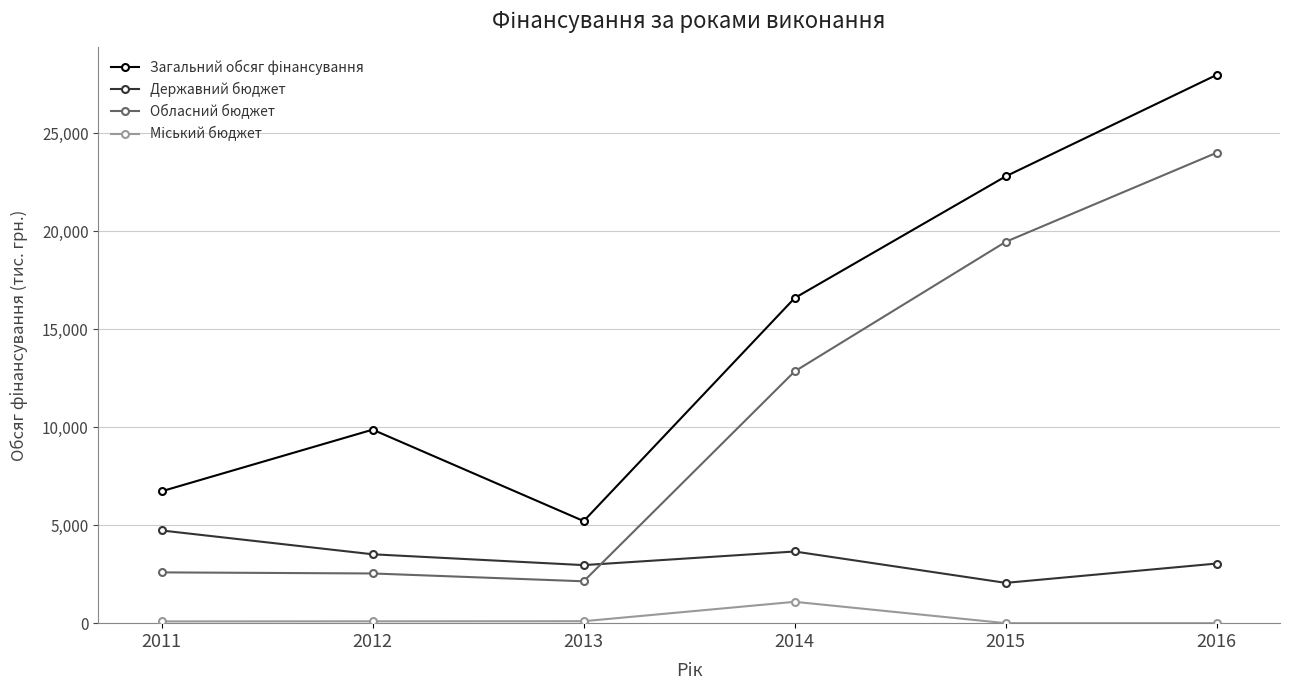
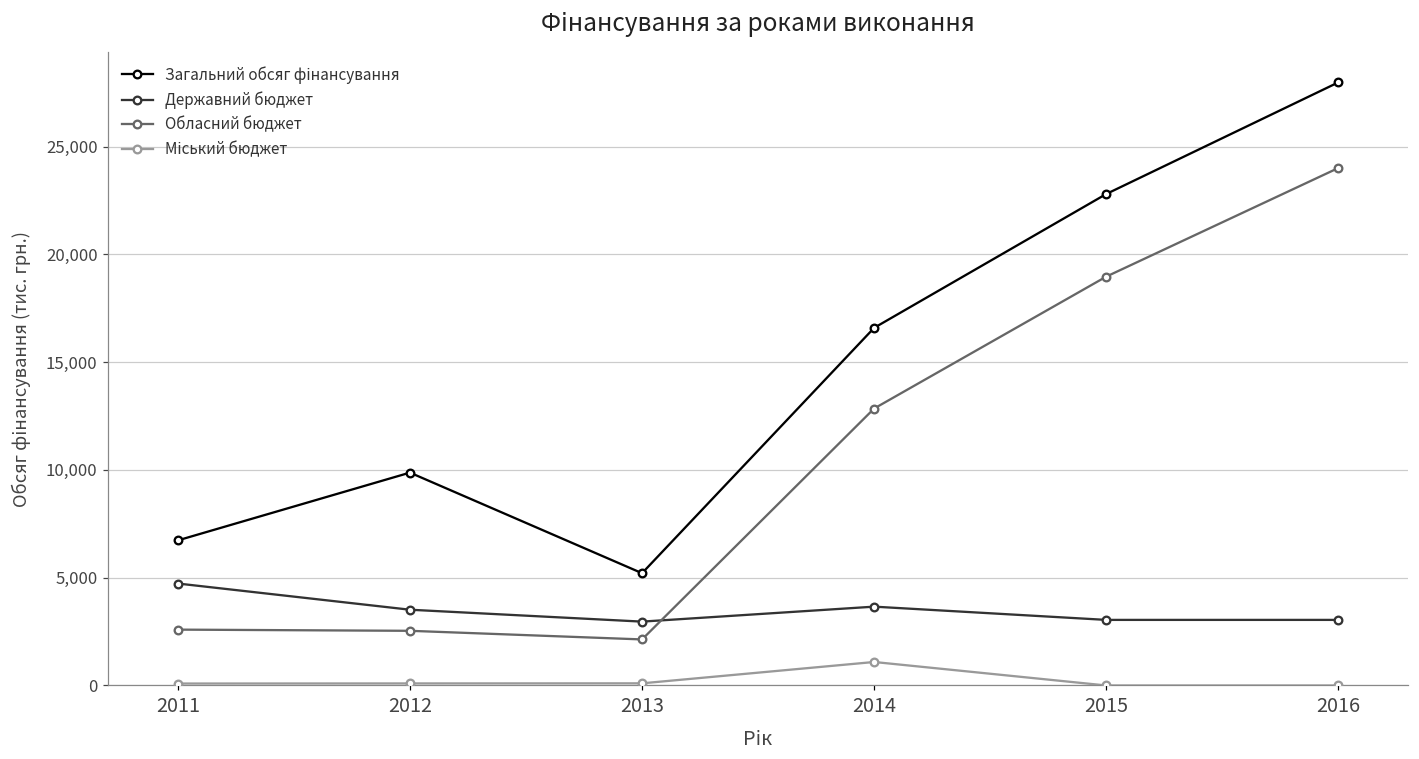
Державний бюджет, 2015: 2,100 -> 3,000
Обласний бюджет, 2015: 19,500 -> 19,000
